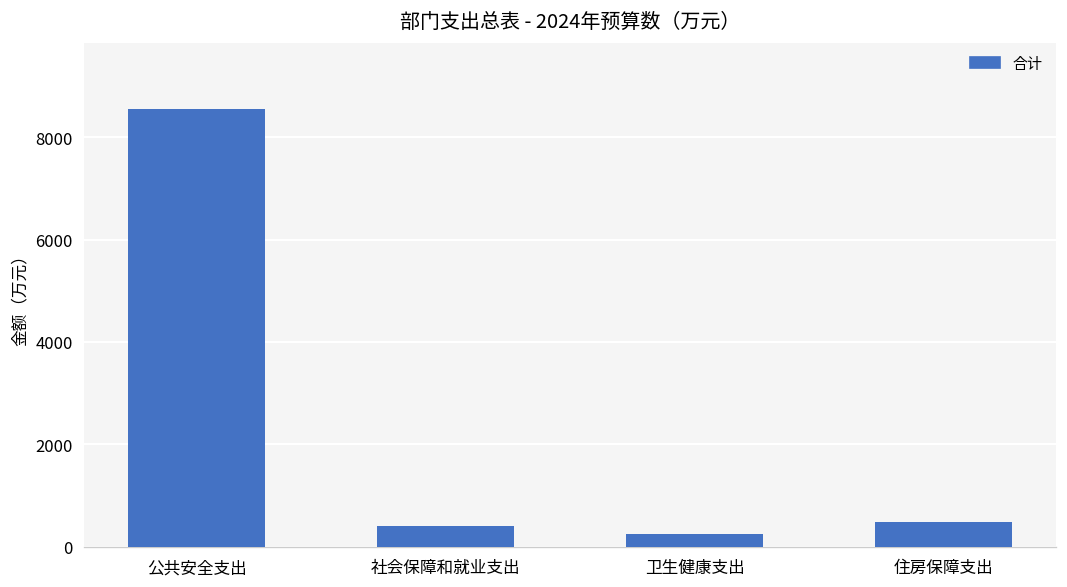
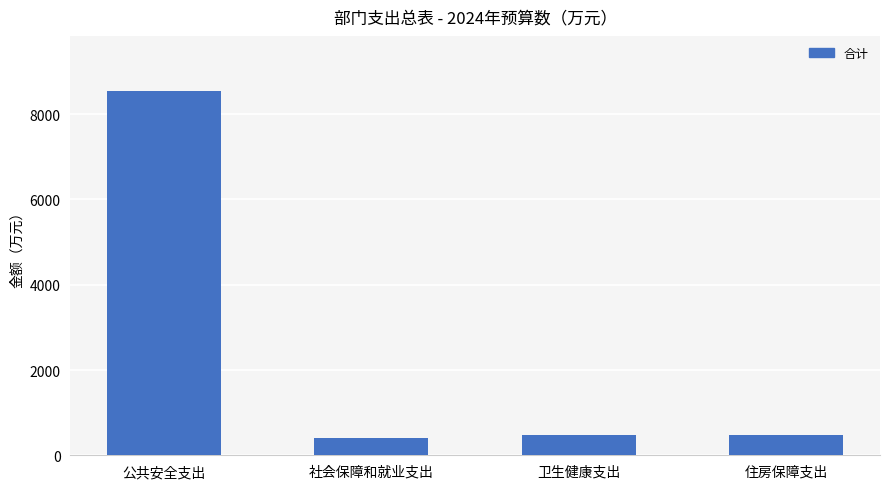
卫生健康支出: 200 -> 500
